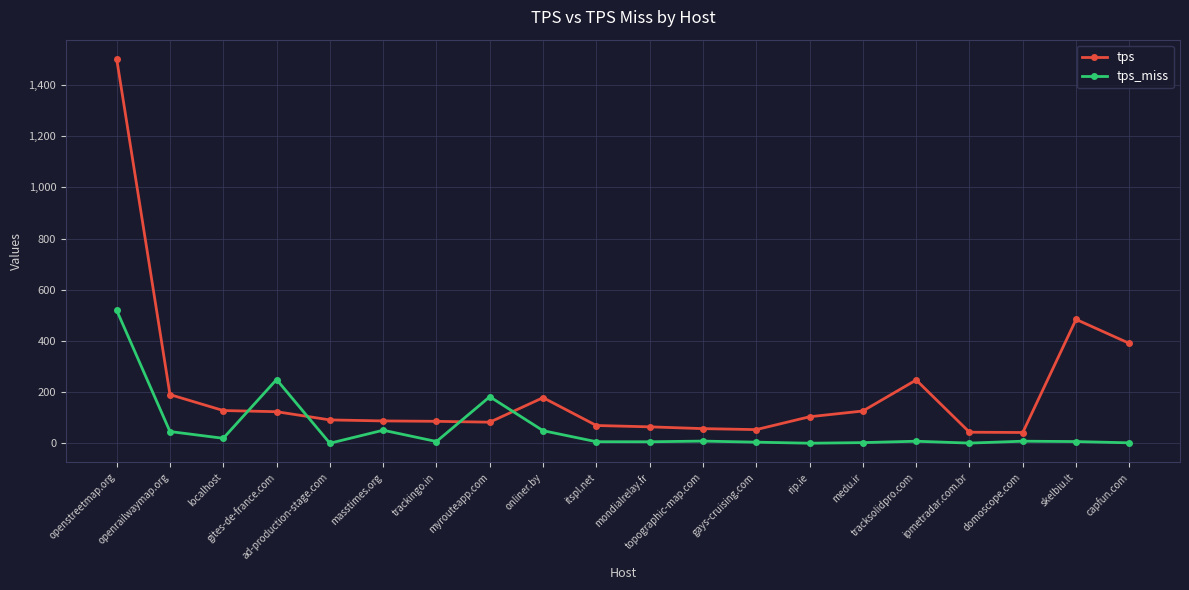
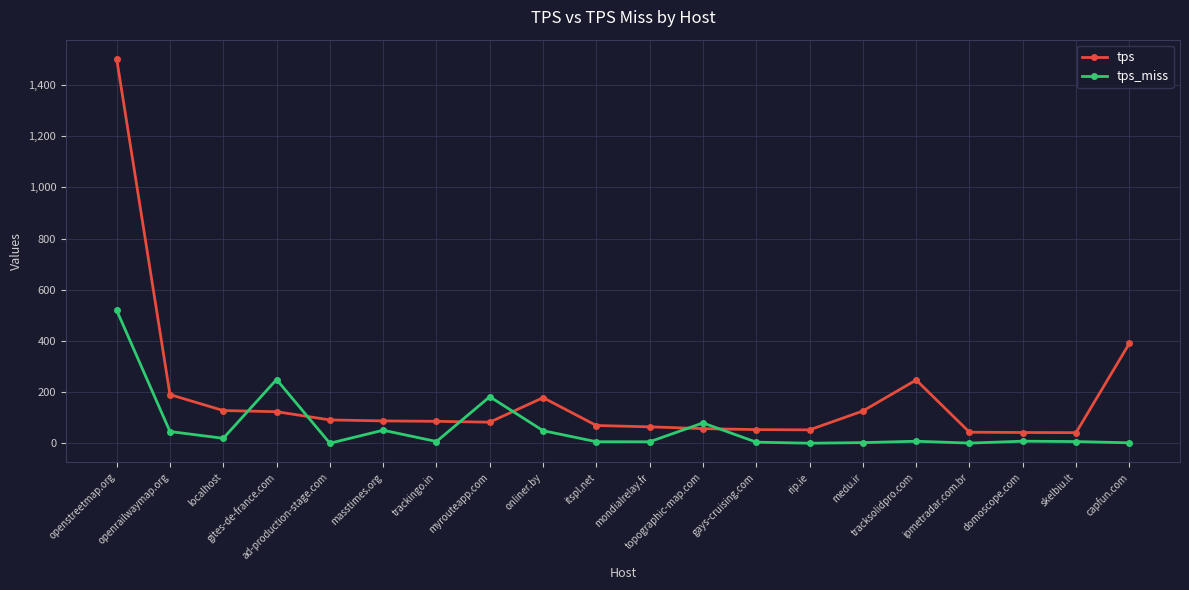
tps_miss, topographic-map.com: 10 -> 80
tps, rip.ie: 100 -> 50
tps, skelbiu.lt: 480 -> 40
